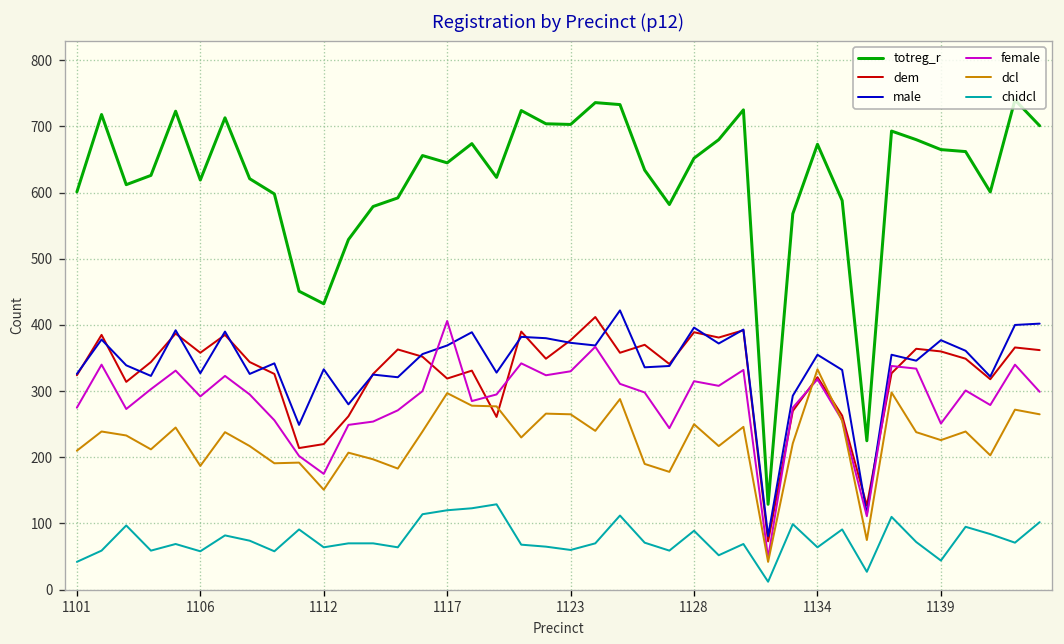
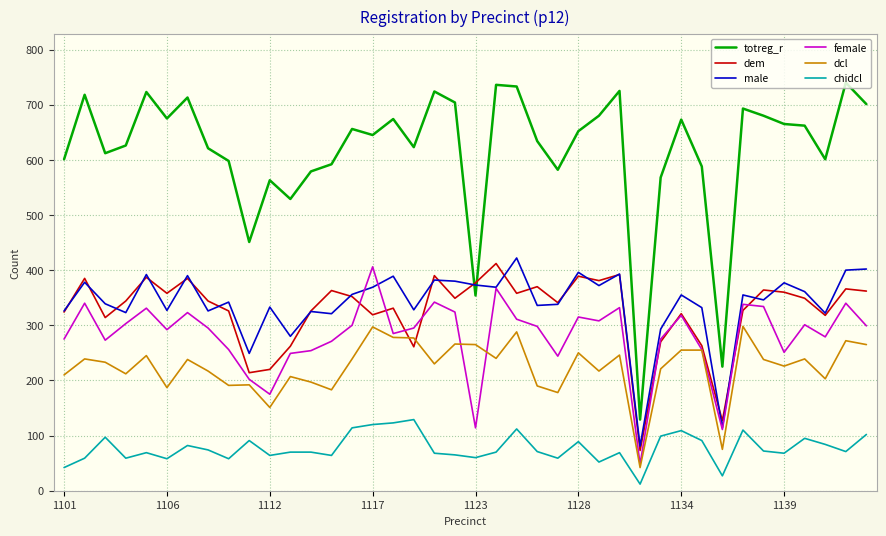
totreg_r, 1106: 620 -> 680
totreg_r, 1112: 430 -> 560
totreg_r, 1123: 700 -> 350
female, 1123: 330 -> 110
dcl, 1134: 330 -> 260
chidcl, 1134: 60 -> 110
chidcl, 1139: 40 -> 70
